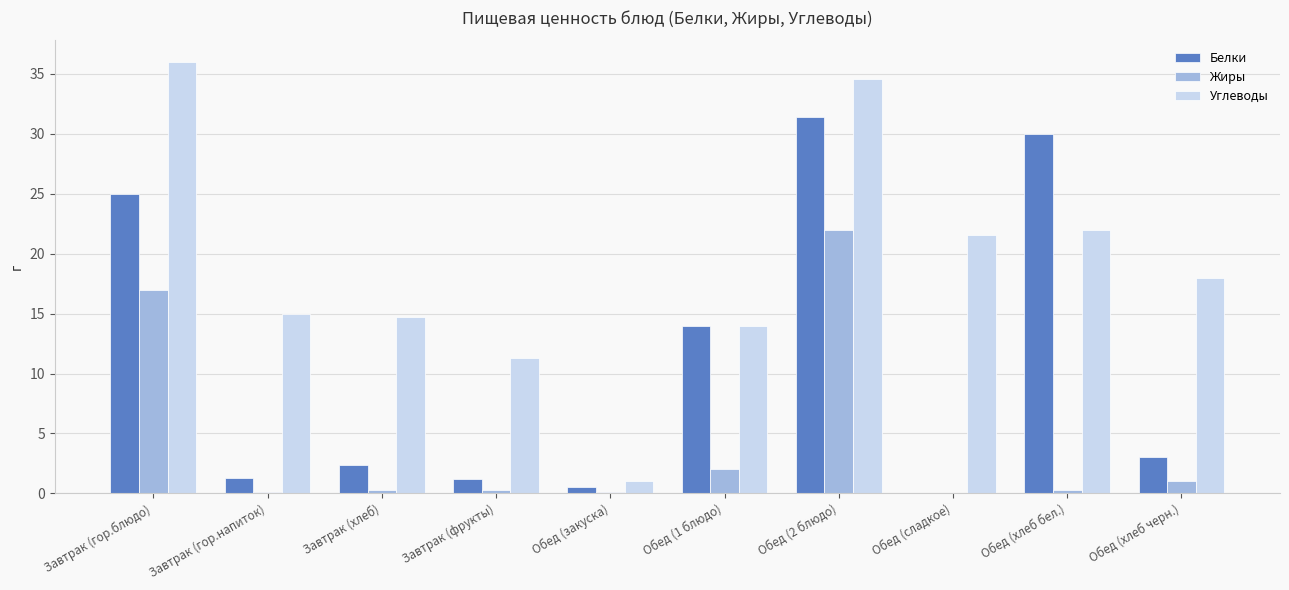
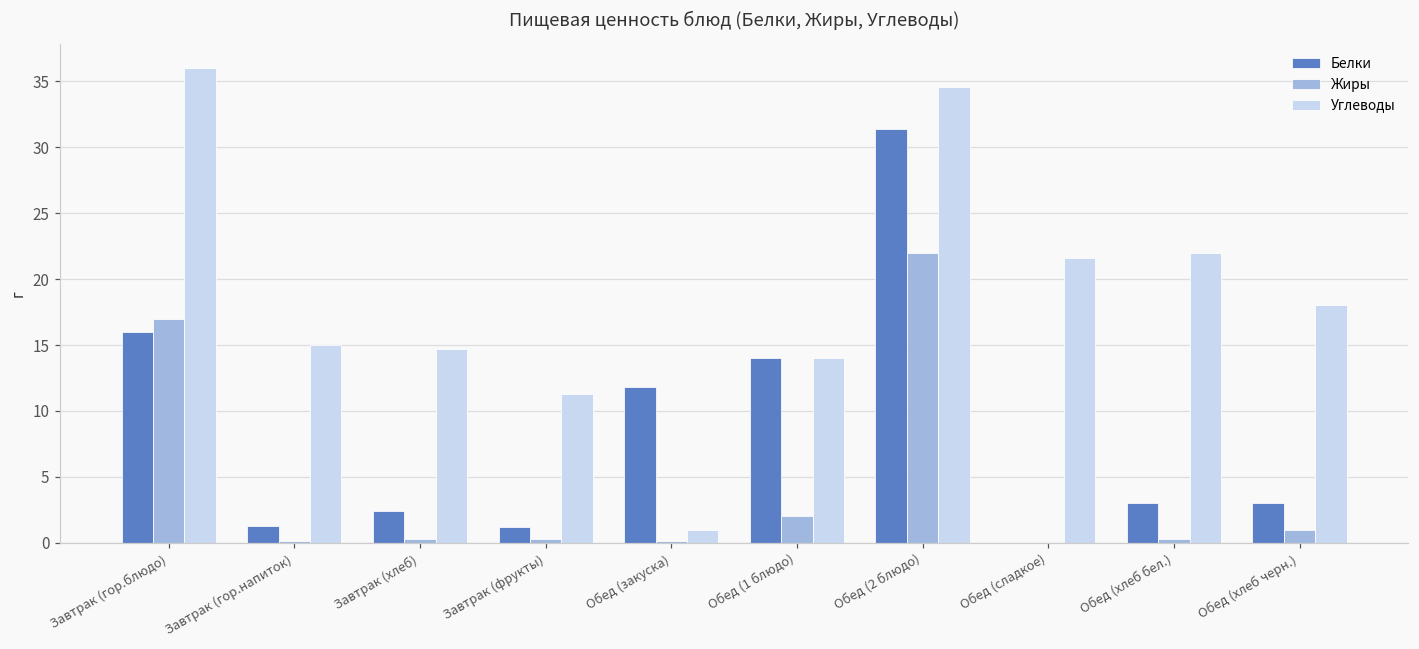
Белки, Завтрак (гор.блюдо): 25 -> 16
Белки, Обед (закуска): 0.5 -> 11.8
Белки, Обед (хлеб бел.): 30 -> 3
